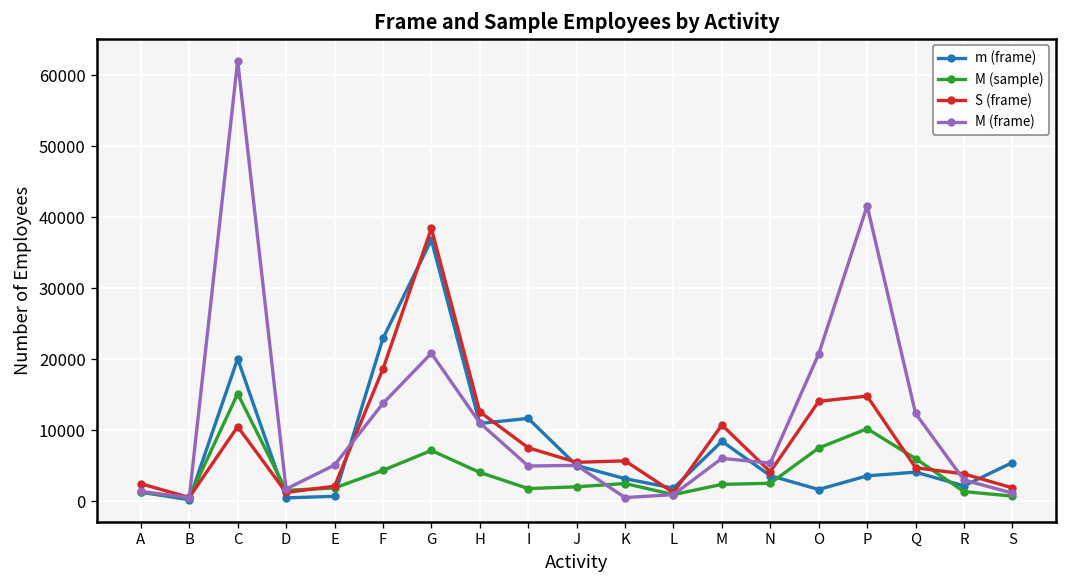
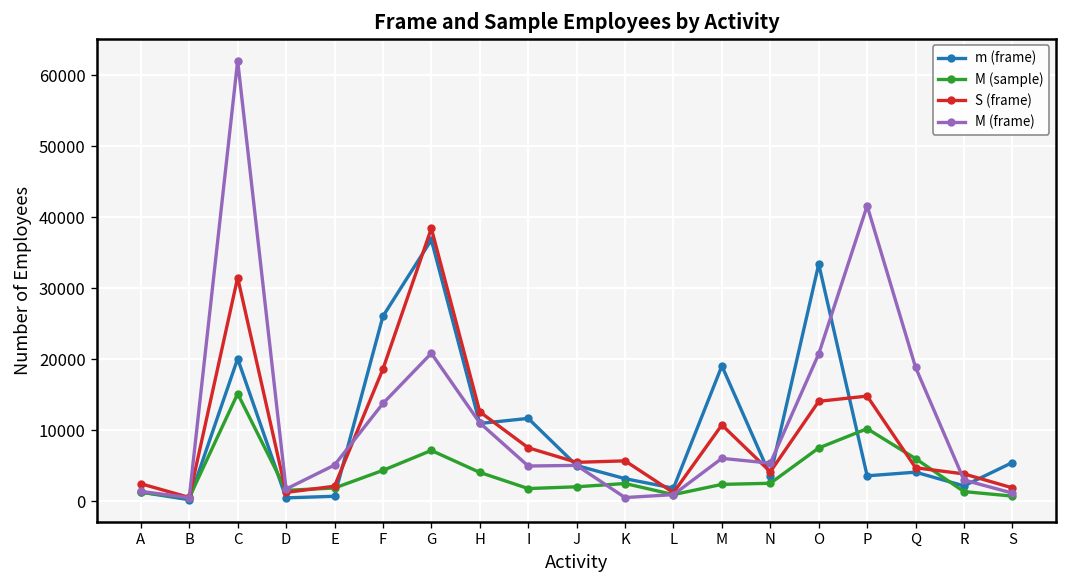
S (frame), C: 10000 -> 31000
m (frame), F: 23000 -> 26000
m (frame), M: 8000 -> 19000
m (frame), O: 2000 -> 33000
M (frame), Q: 12000 -> 19000
